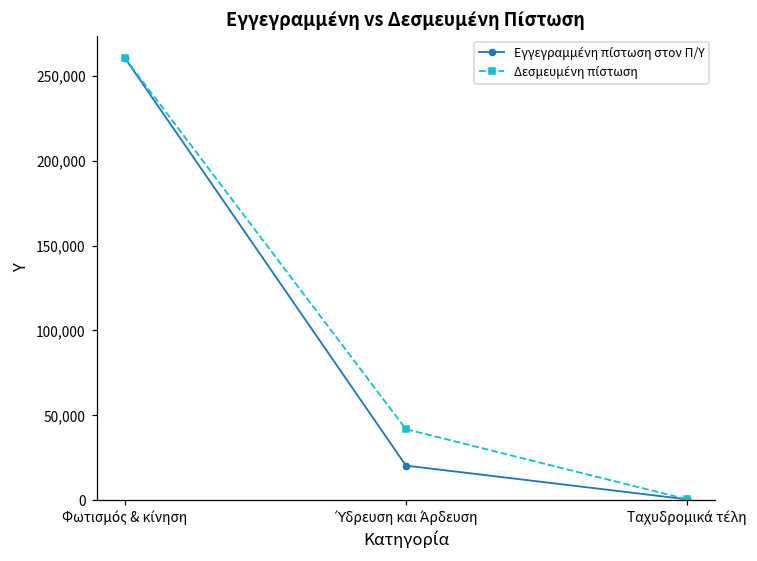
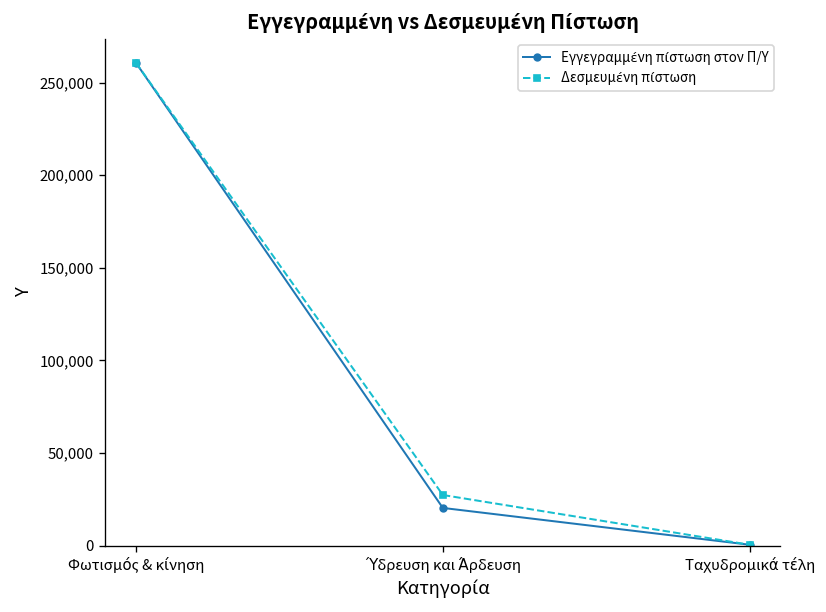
Δεσμευμένη πίστωση, Ύδρευση και Άρδευση: 42,000 -> 27,000
